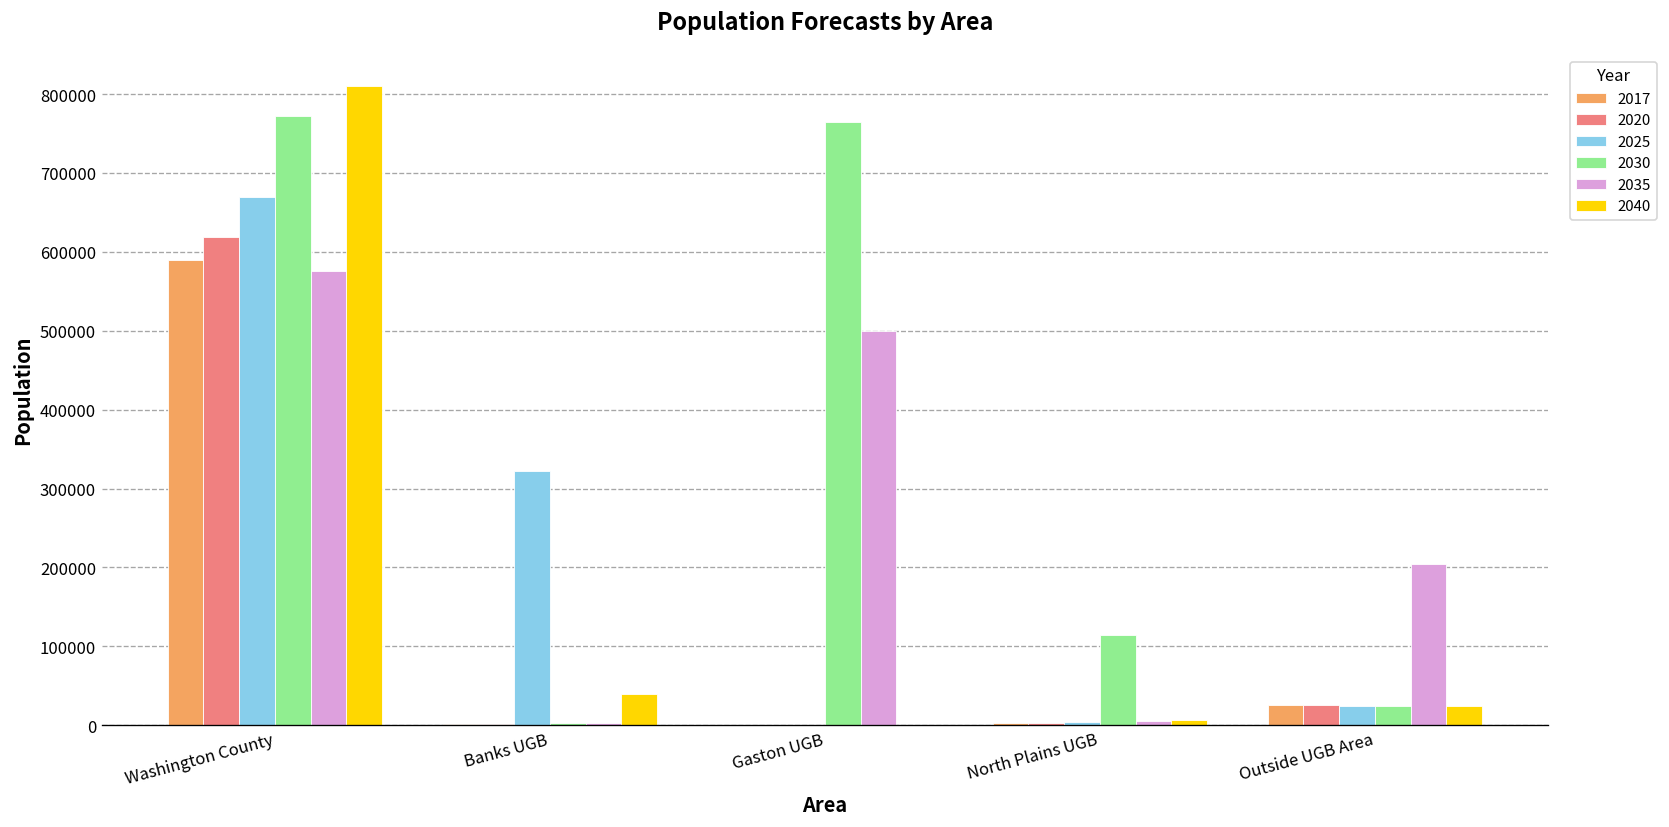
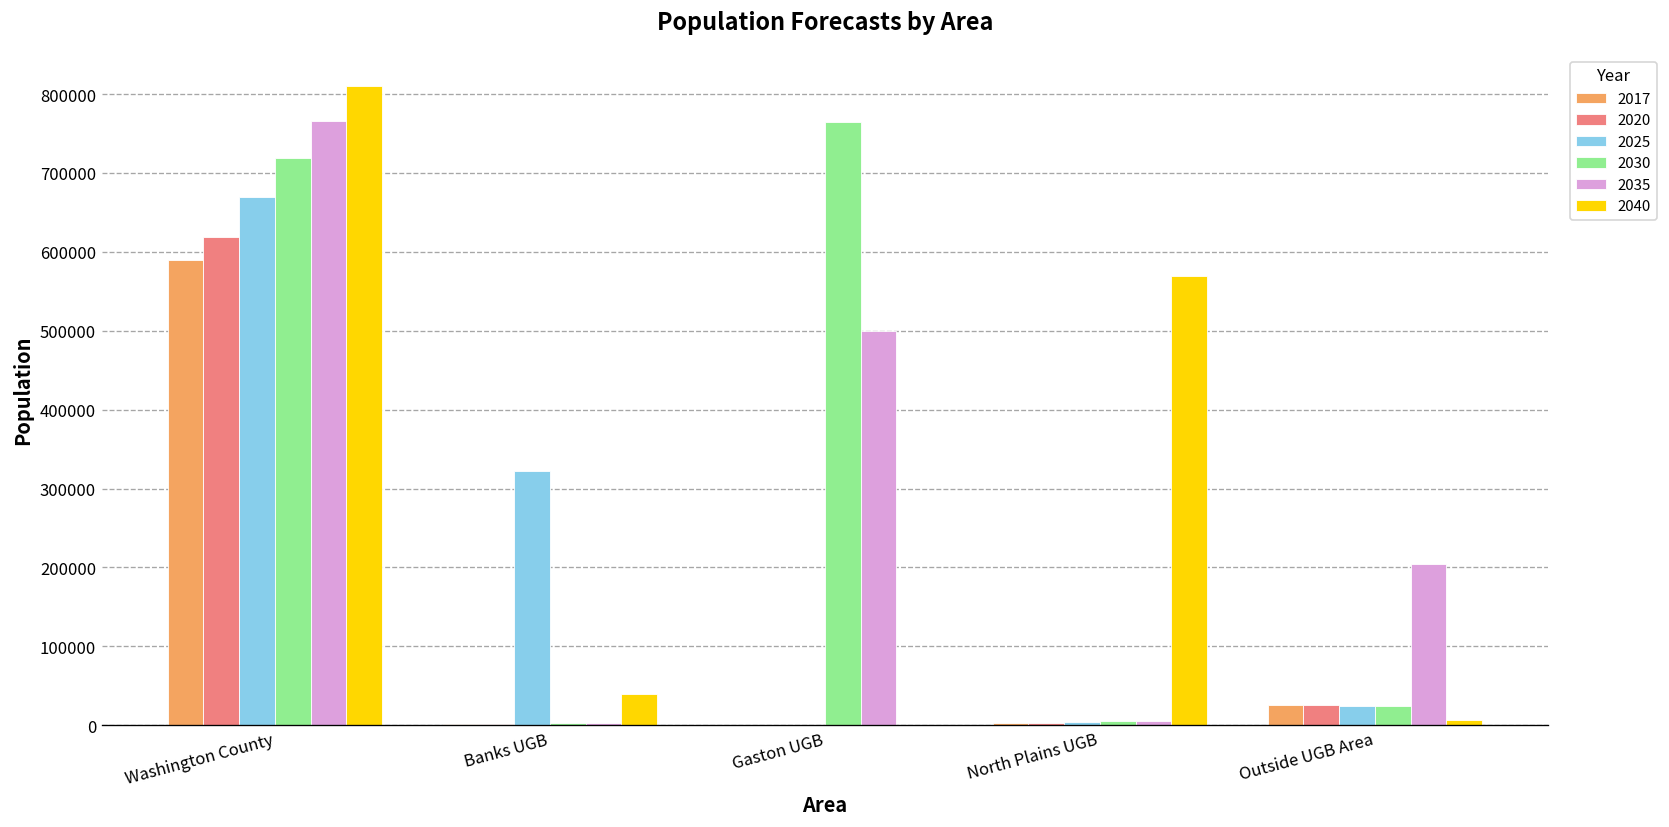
2030, Washington County: 770000 -> 720000
2035, Washington County: 580000 -> 770000
2030, North Plains UGB: 110000 -> 10000
2040, North Plains UGB: 10000 -> 570000
2040, Outside UGB Area: 20000 -> 10000
